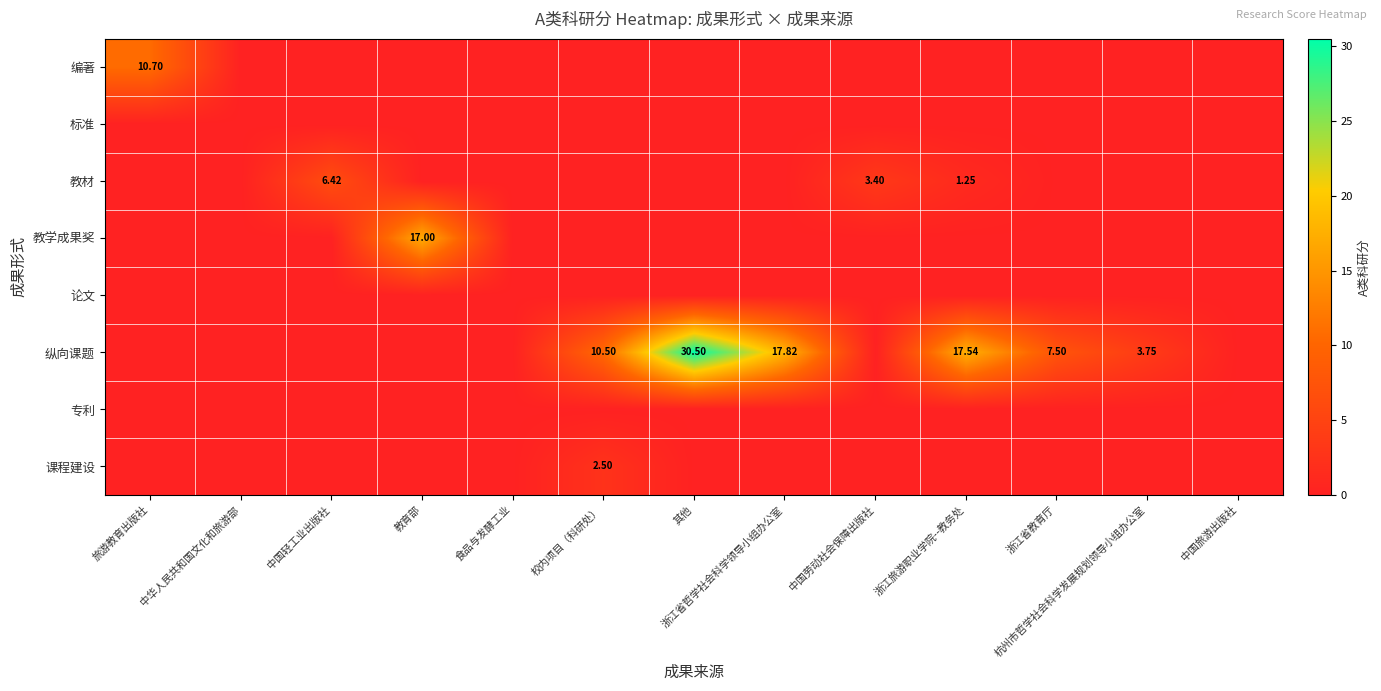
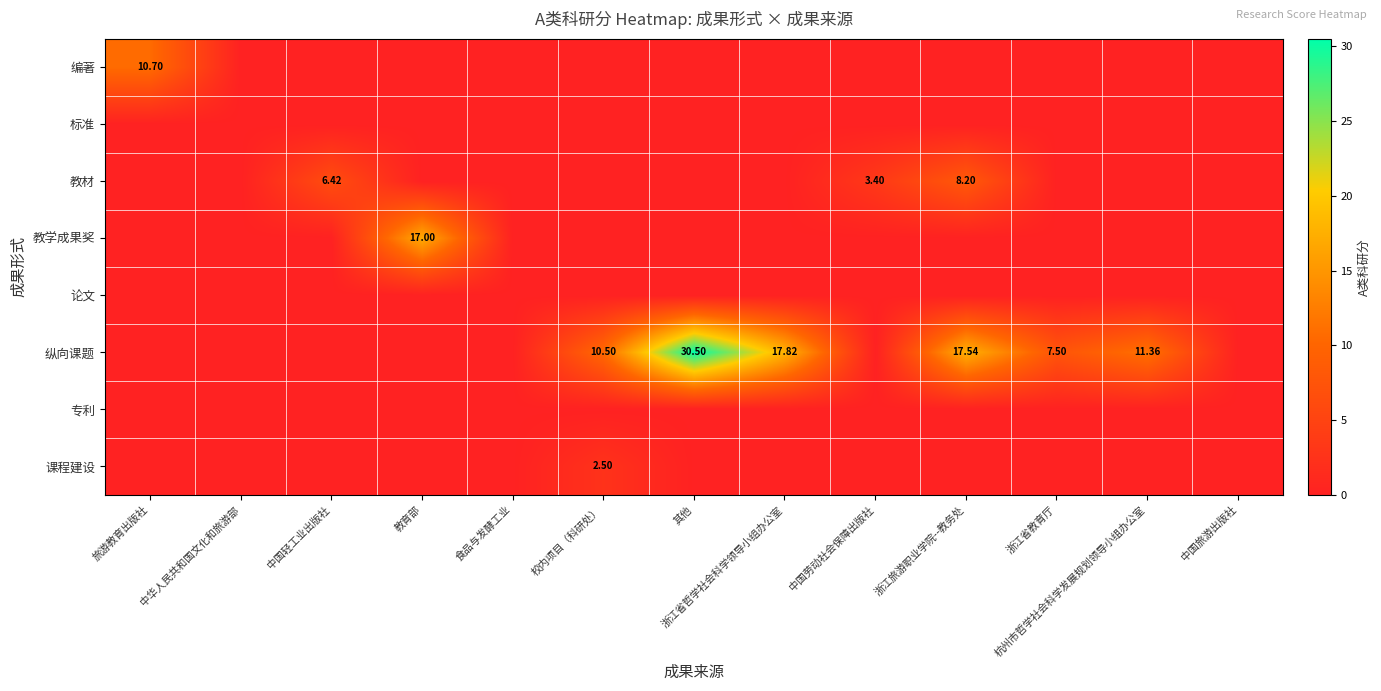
教材, 浙江旅游职业学院--教务处: 1.25 -> 8.20
纵向课题, 杭州市哲学社会科学发展规划领导小组办公室: 3.75 -> 11.36
